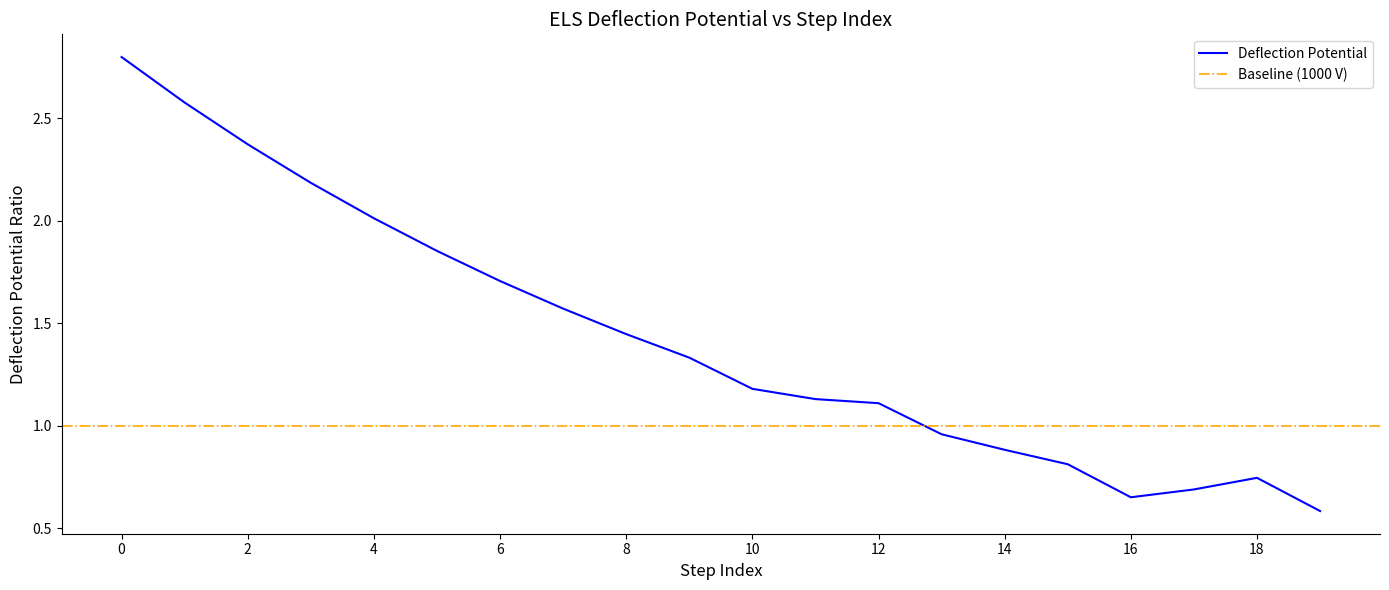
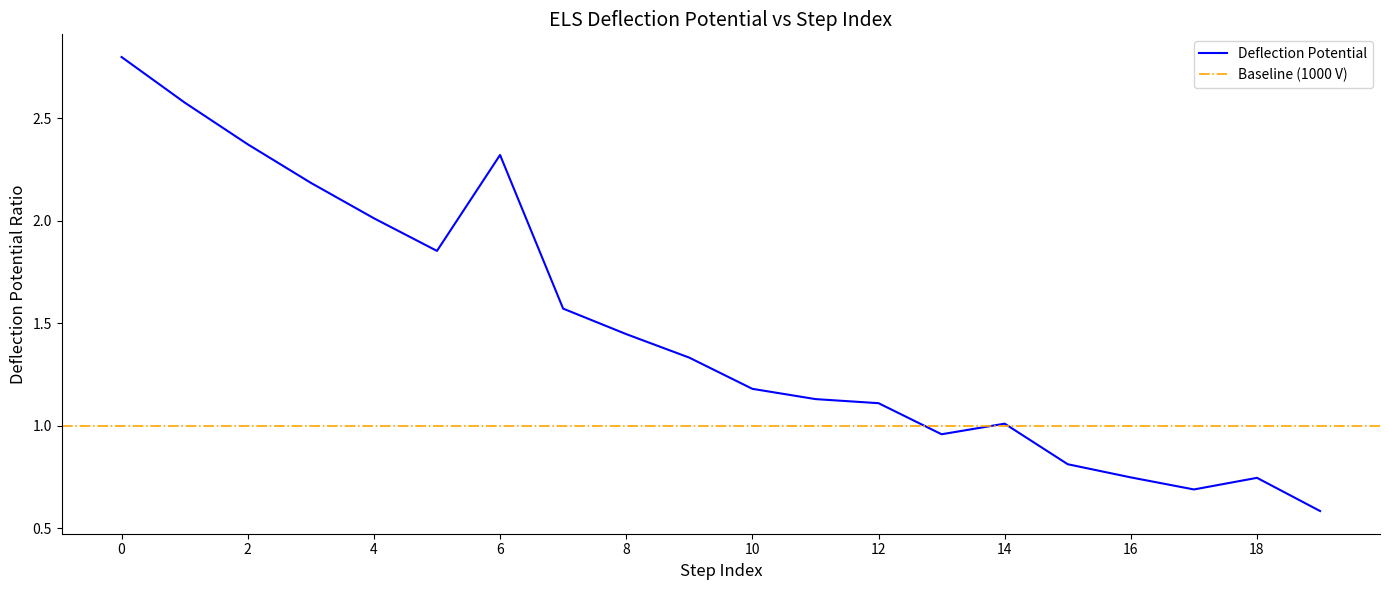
6: 1.71 -> 2.32
14: 0.88 -> 1.01
16: 0.65 -> 0.75
